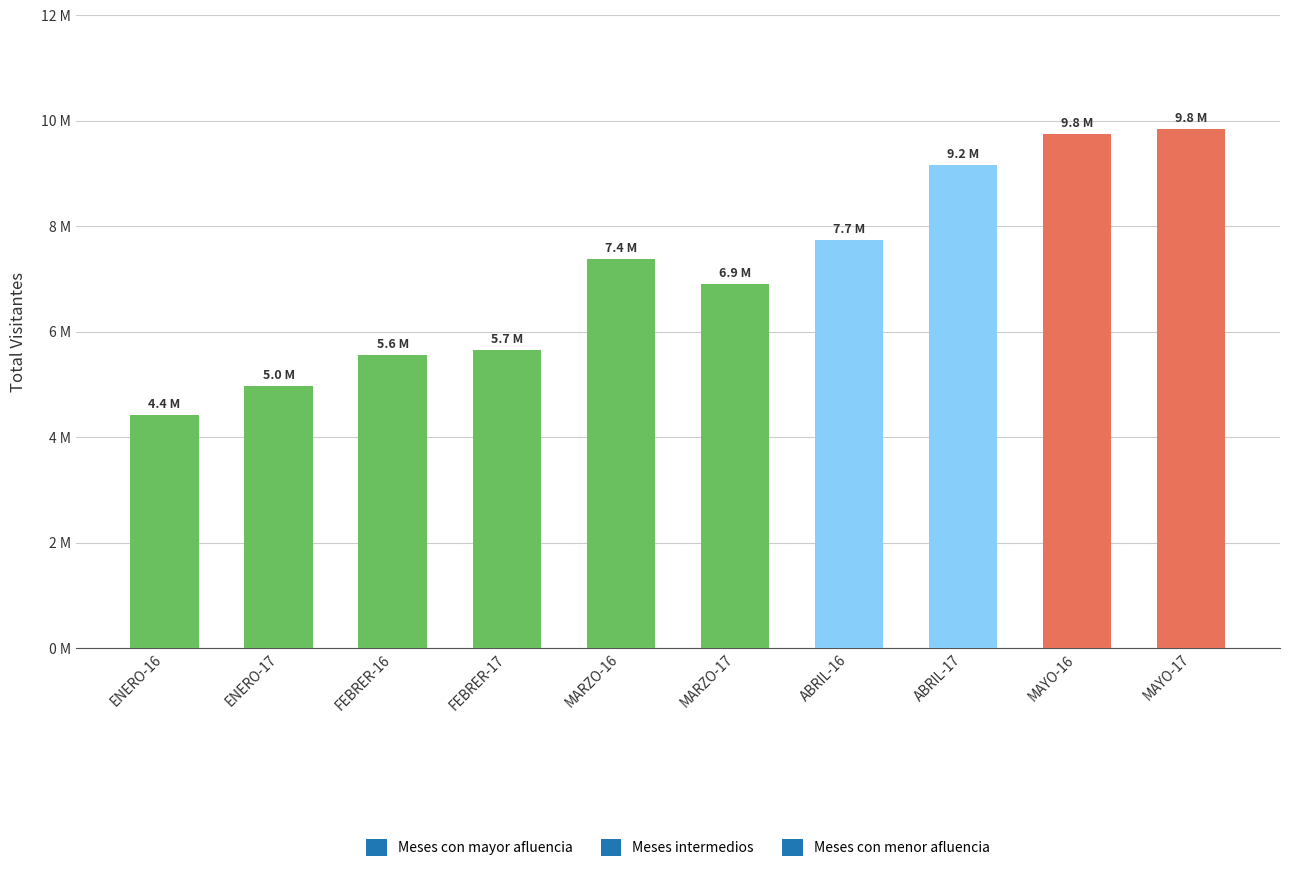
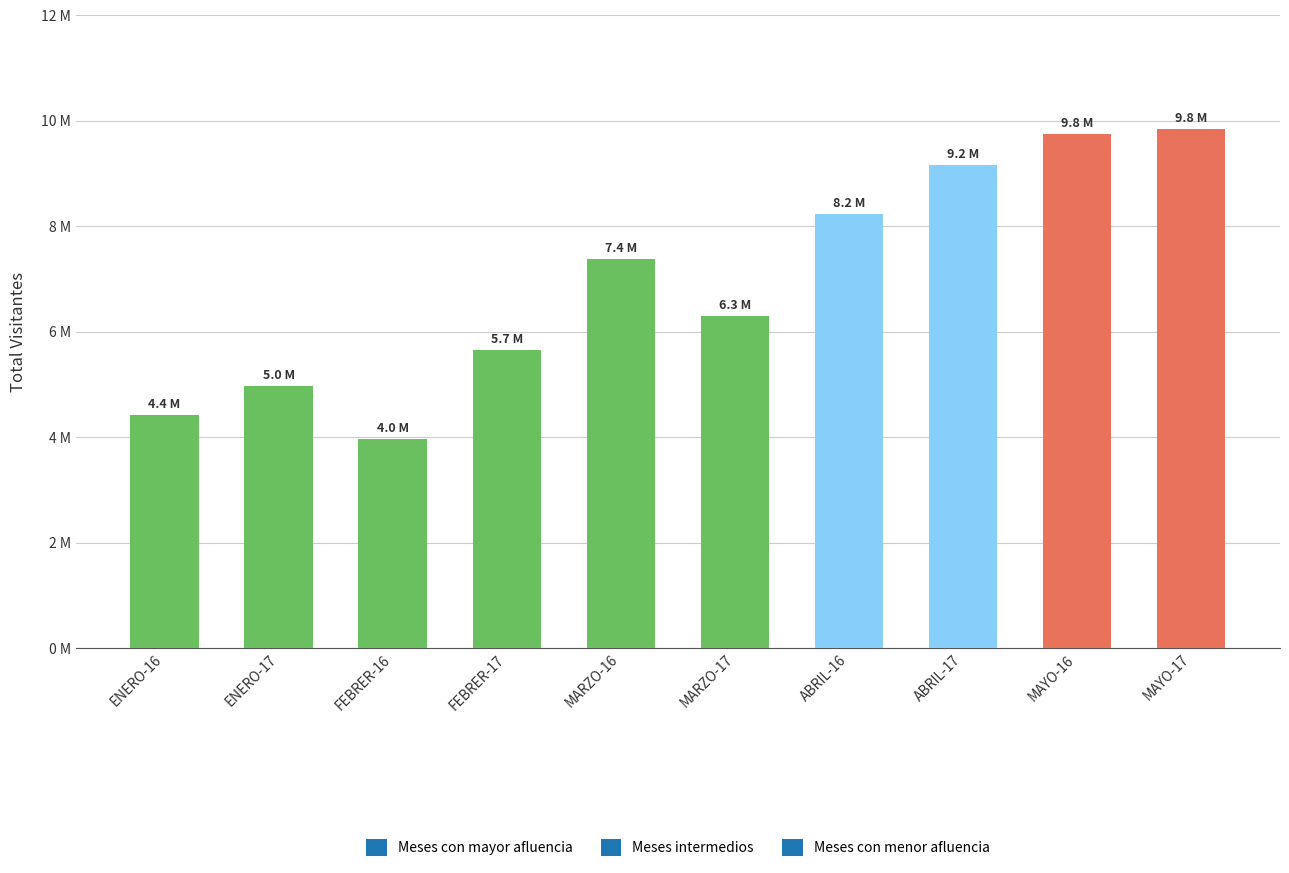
FEBRER-16: 5.6 -> 4.0
MARZO-17: 6.9 -> 6.3
ABRIL-16: 7.7 -> 8.2
